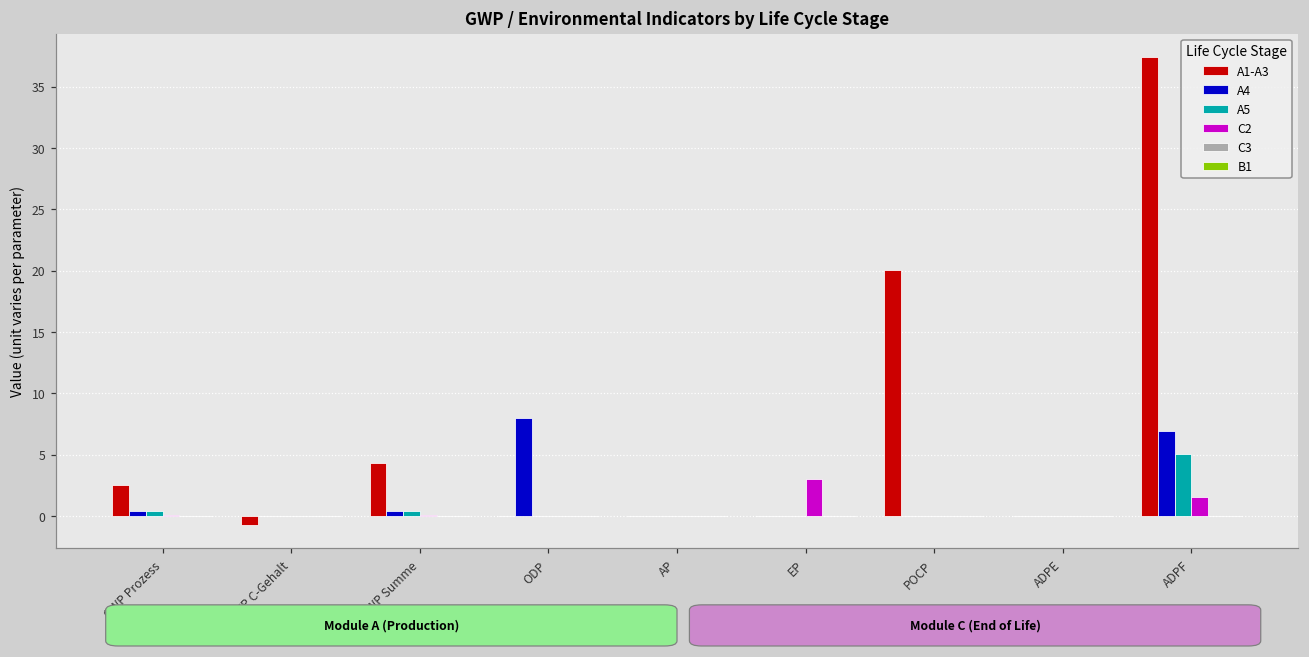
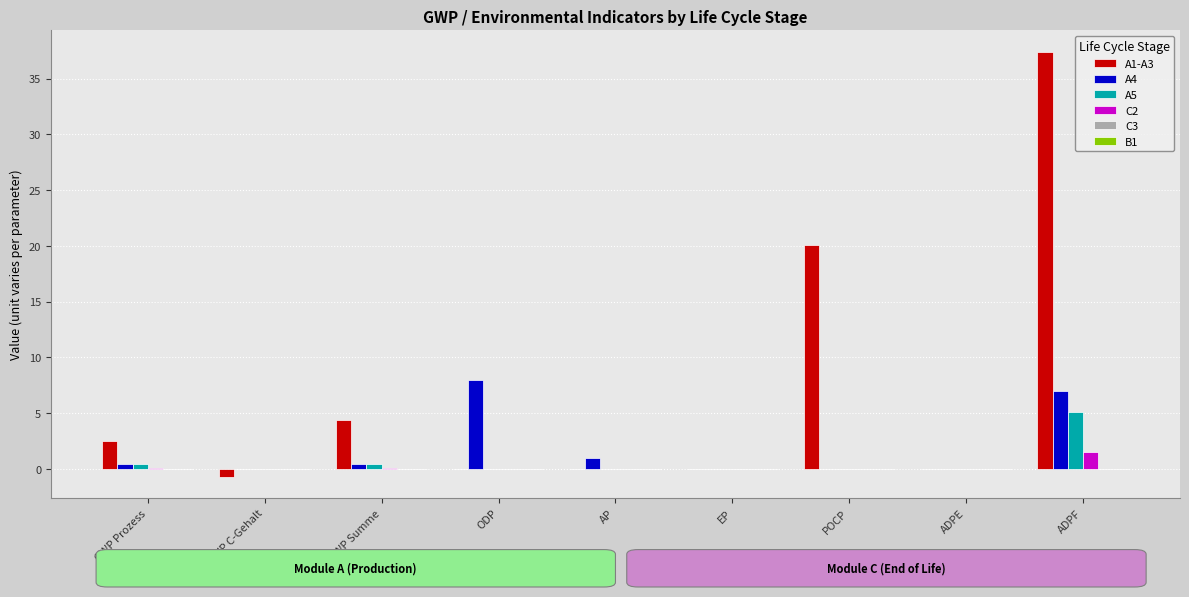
A4, AP: 0.0 -> 1.0
C2, EP: 3 -> 0
